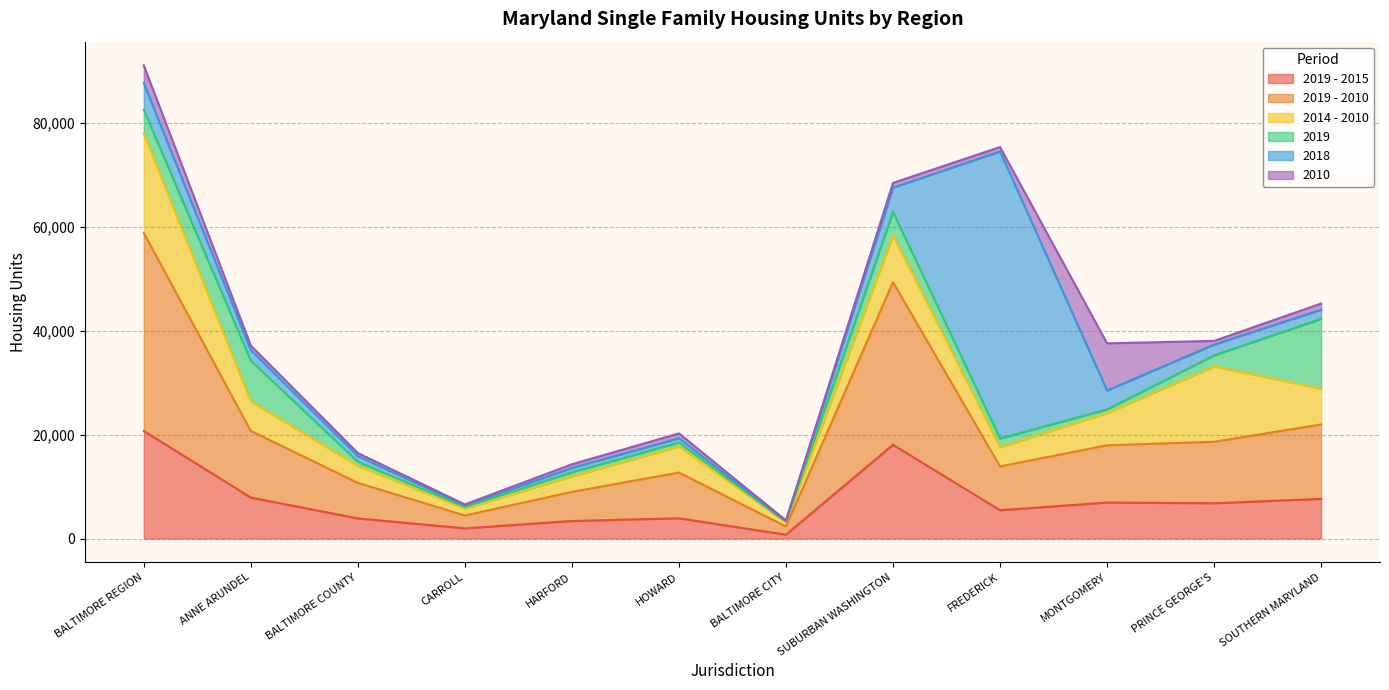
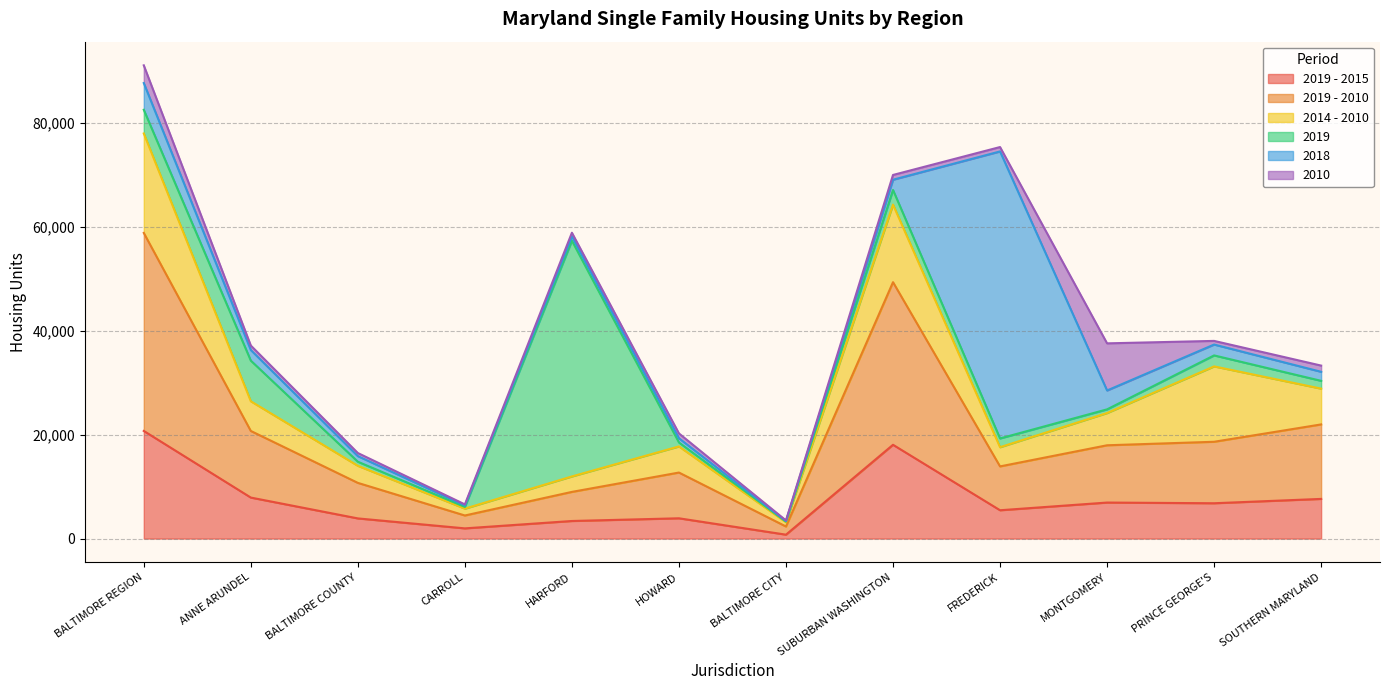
2019, HARFORD: 1,000 -> 45,000
2014 - 2010, SUBURBAN WASHINGTON: 9,000 -> 15,000
2019, SUBURBAN WASHINGTON: 5,000 -> 3,000
2018, SUBURBAN WASHINGTON: 5,000 -> 2,000
2019, SOUTHERN MARYLAND: 13,000 -> 2,000
